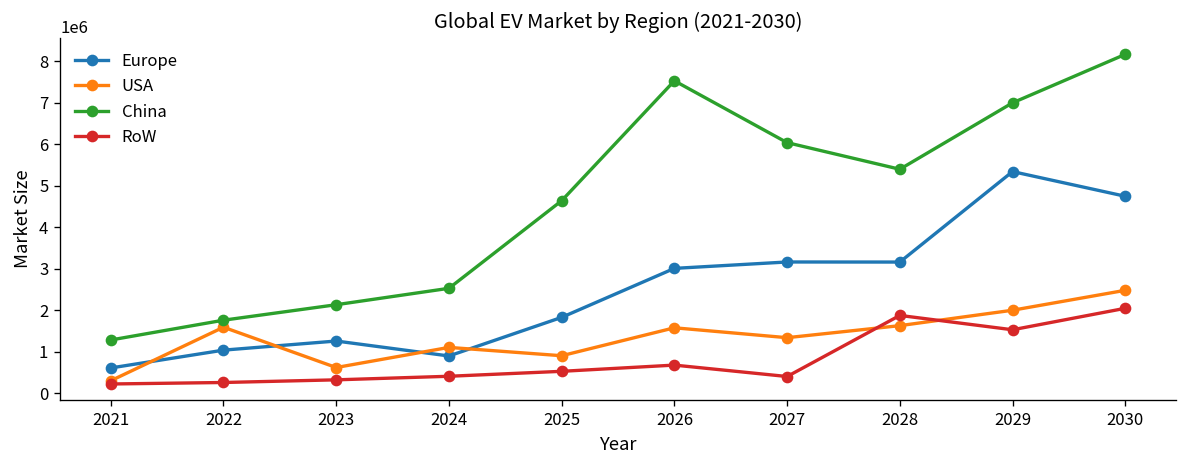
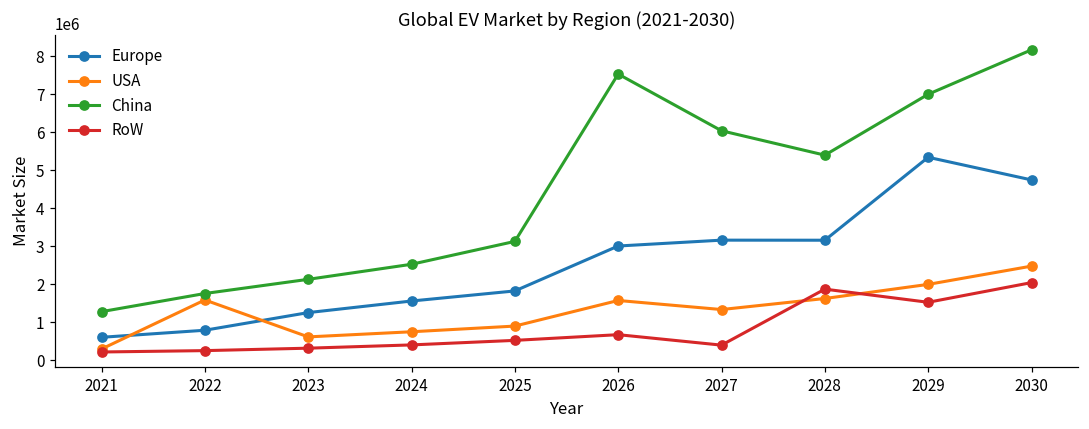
Europe, 2022: 1000000 -> 800000
Europe, 2024: 900000 -> 1600000
USA, 2024: 1100000 -> 800000
China, 2025: 4600000 -> 3100000
